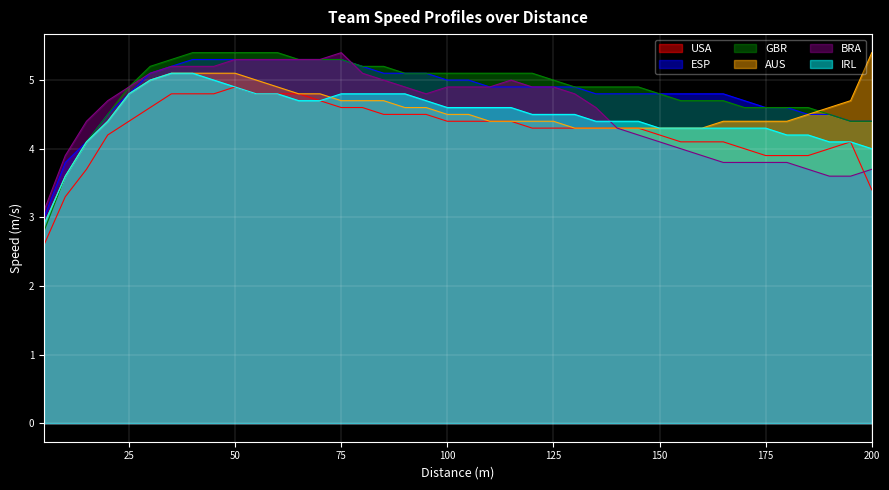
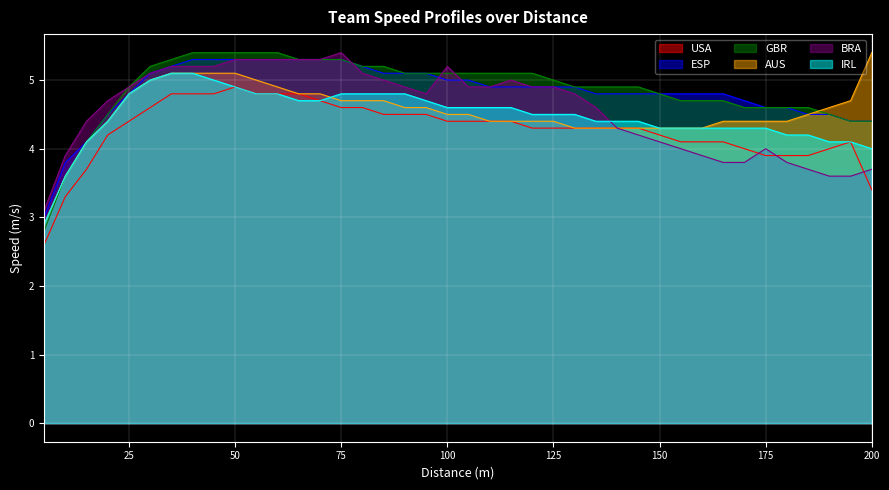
BRA, 100: 4.9 -> 5.2
BRA, 175: 3.8 -> 4.0
